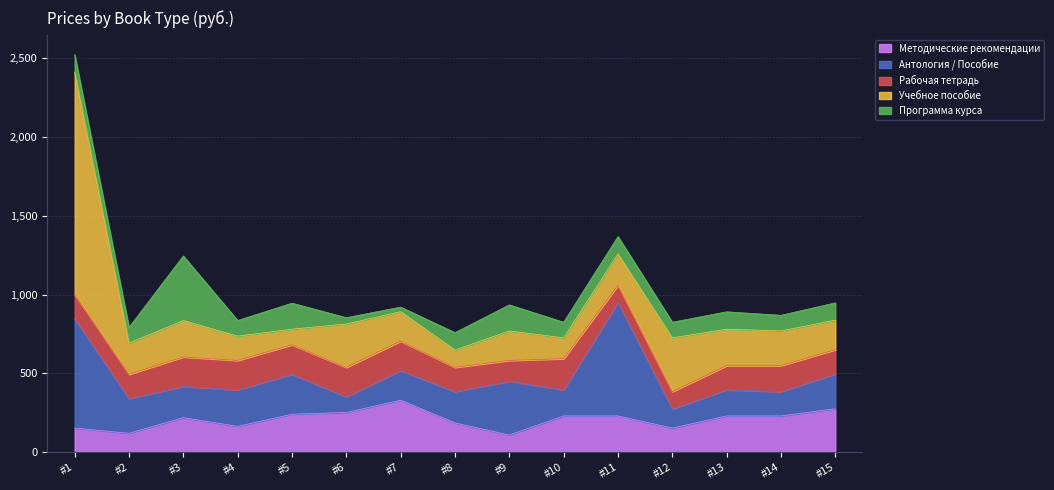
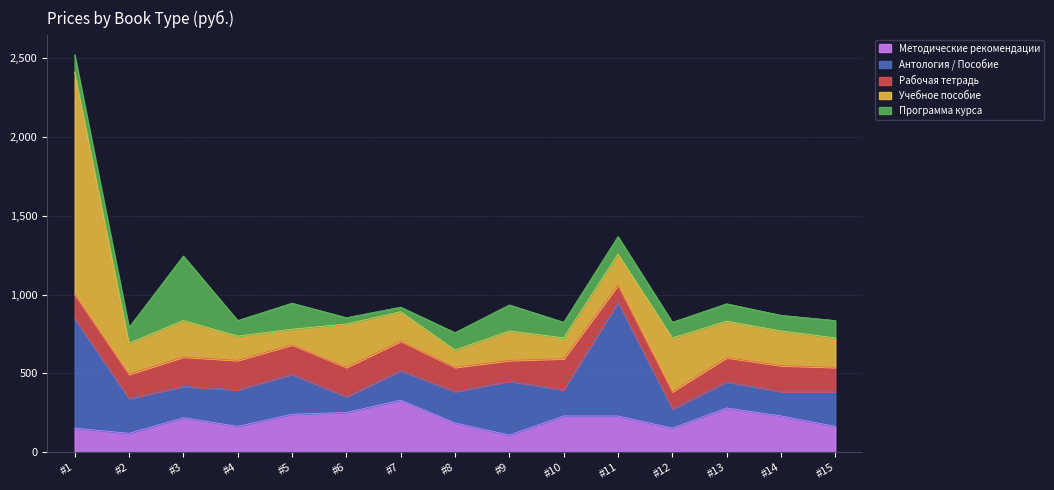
Методические рекомендации, #13: 230 -> 280
Методические рекомендации, #15: 280 -> 170
